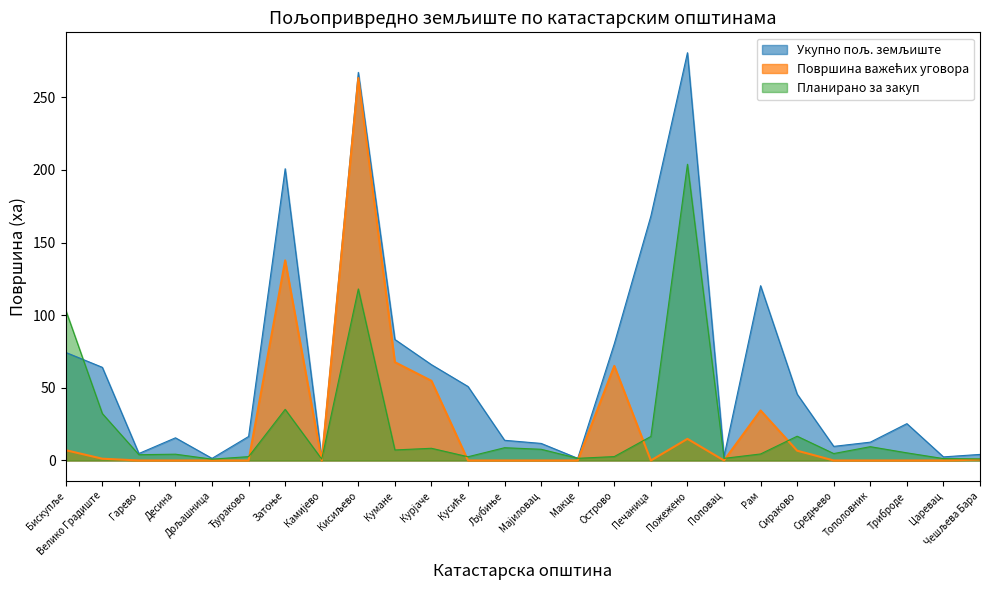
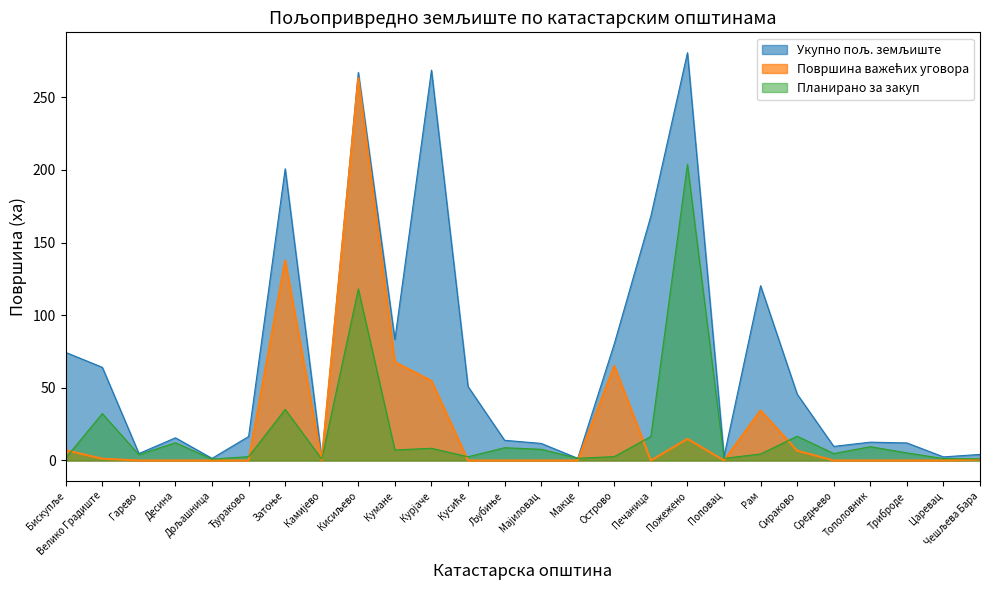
Планирано за закуп, Бискупље: 103 -> 2
Планирано за закуп, Десина: 4 -> 12
Укупно пољ. земљиште, Курјаче: 66 -> 269
Укупно пољ. земљиште, Триброде: 25 -> 12
